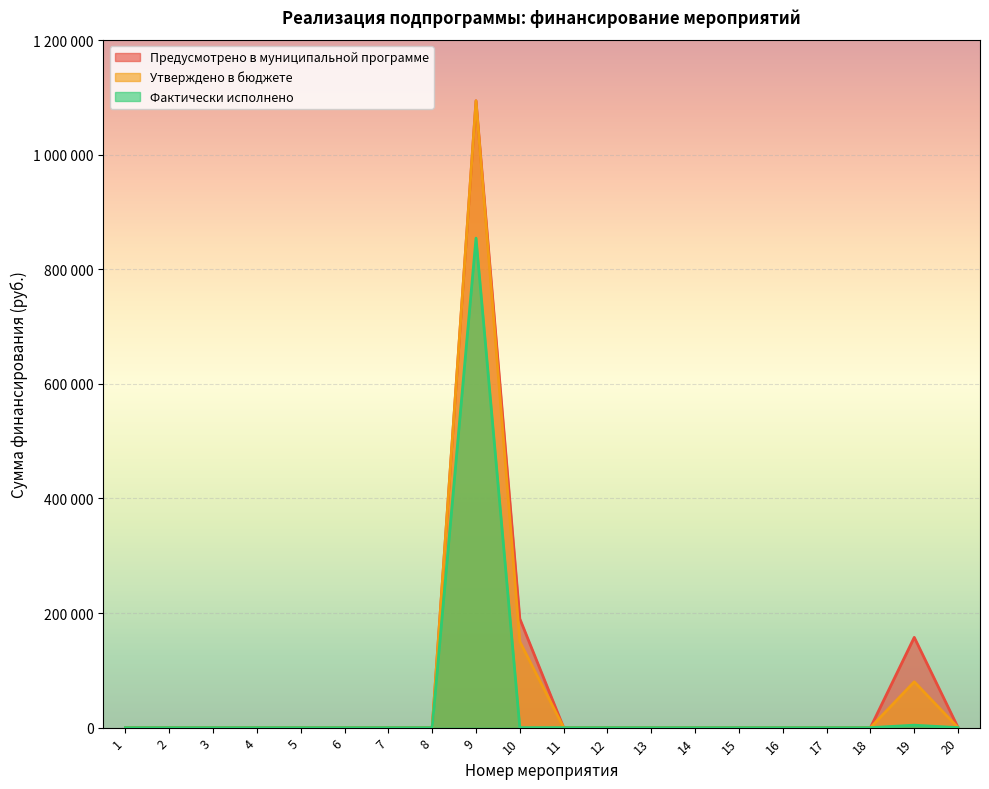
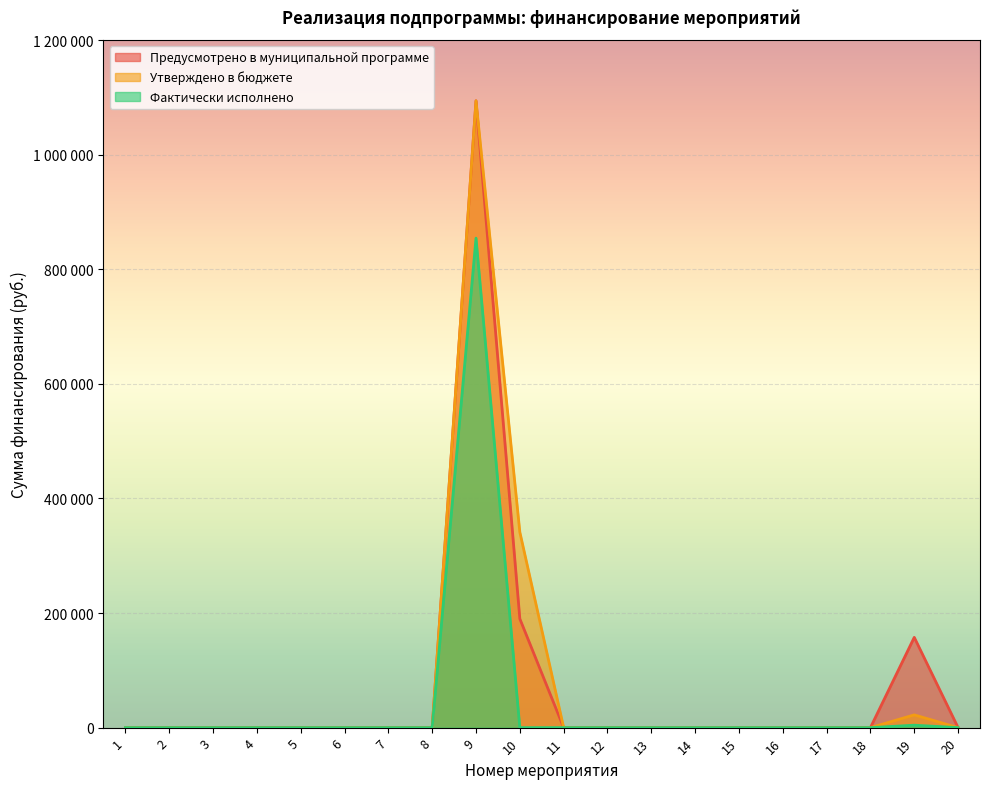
Утверждено в бюджете, 10: 150000 -> 340000
Утверждено в бюджете, 19: 80000 -> 20000
